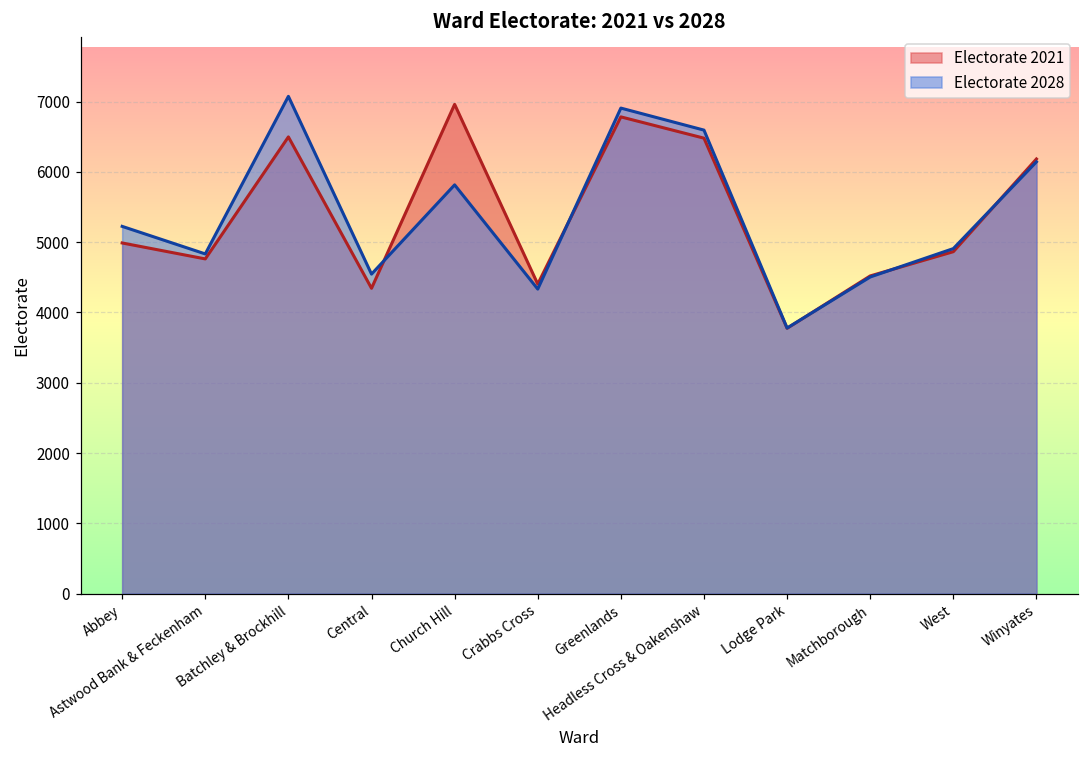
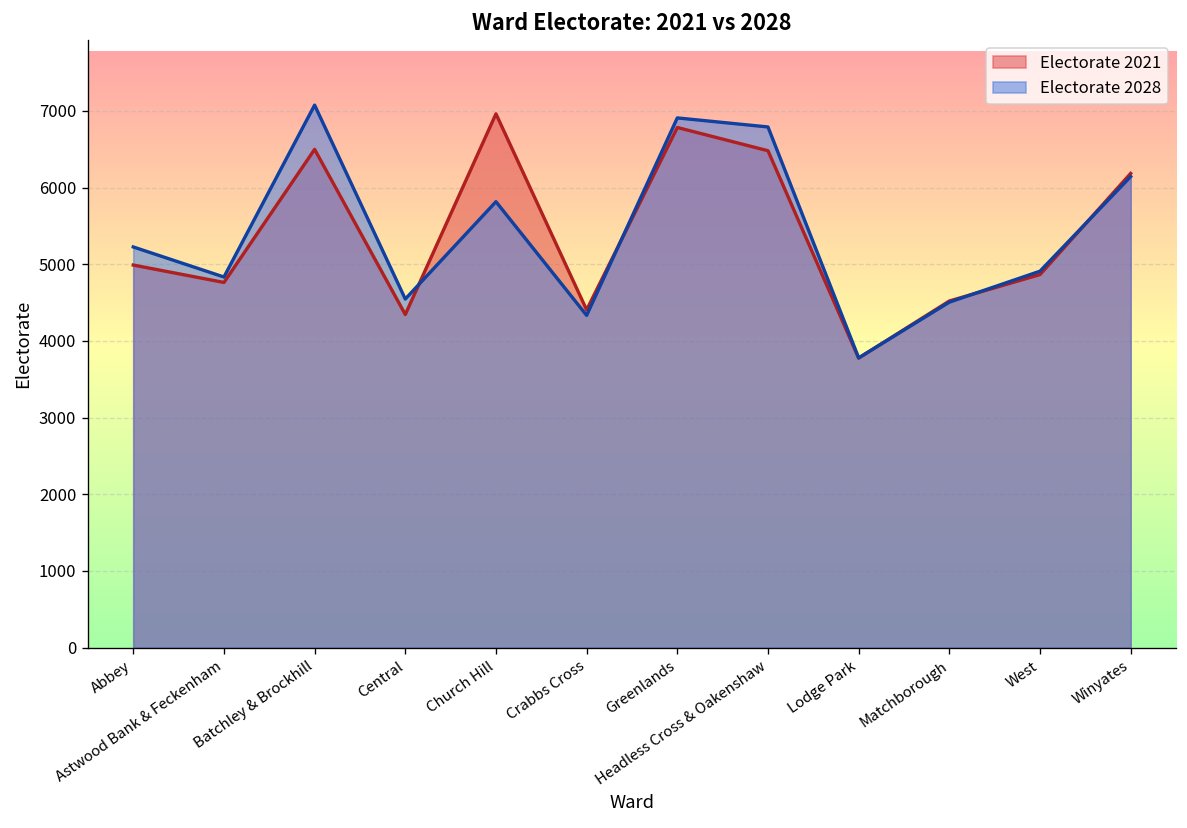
Electorate 2028, Headless Cross & Oakenshaw: 6600 -> 6800
